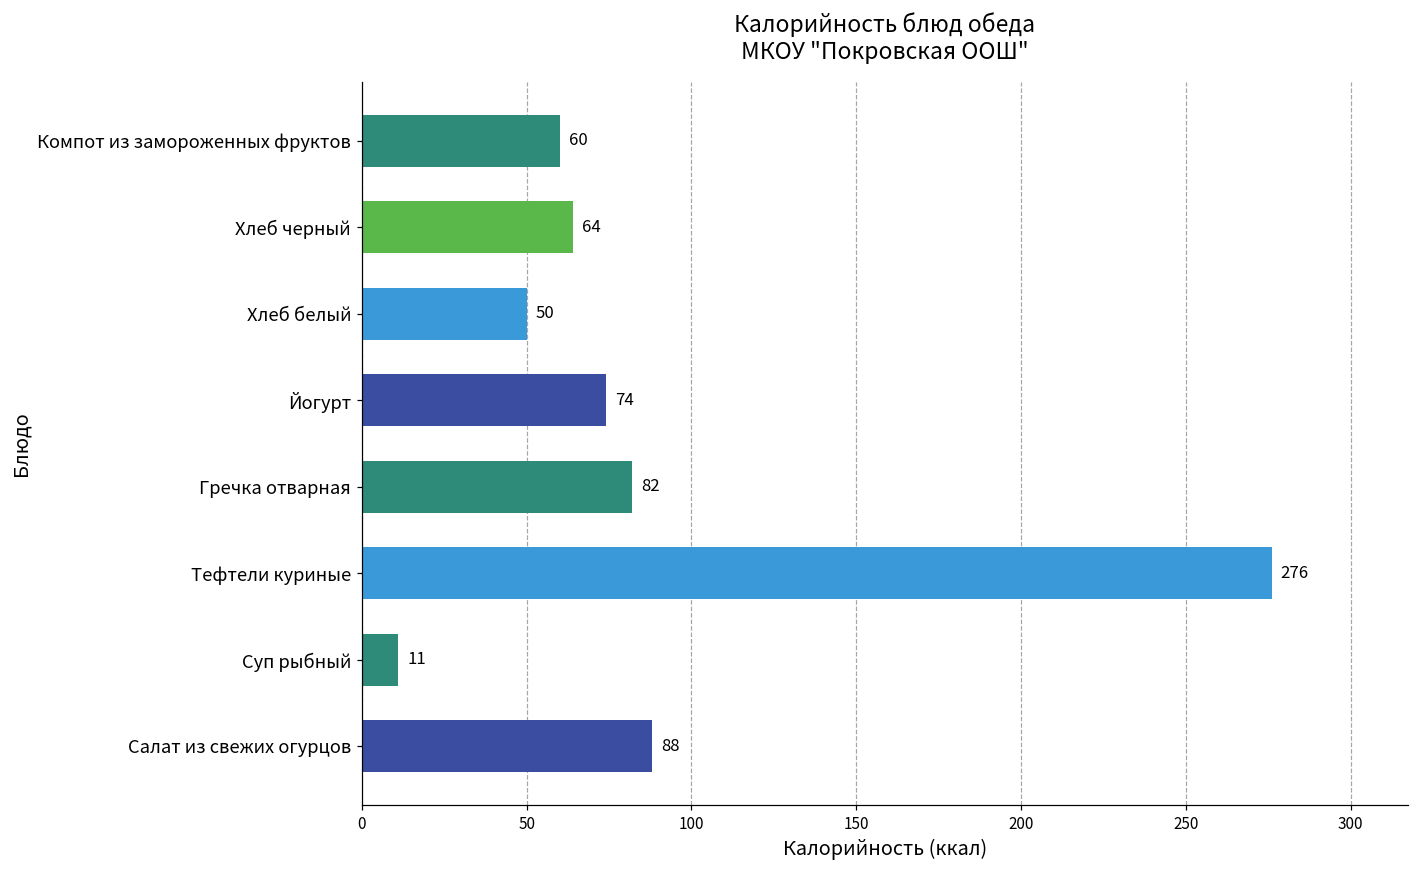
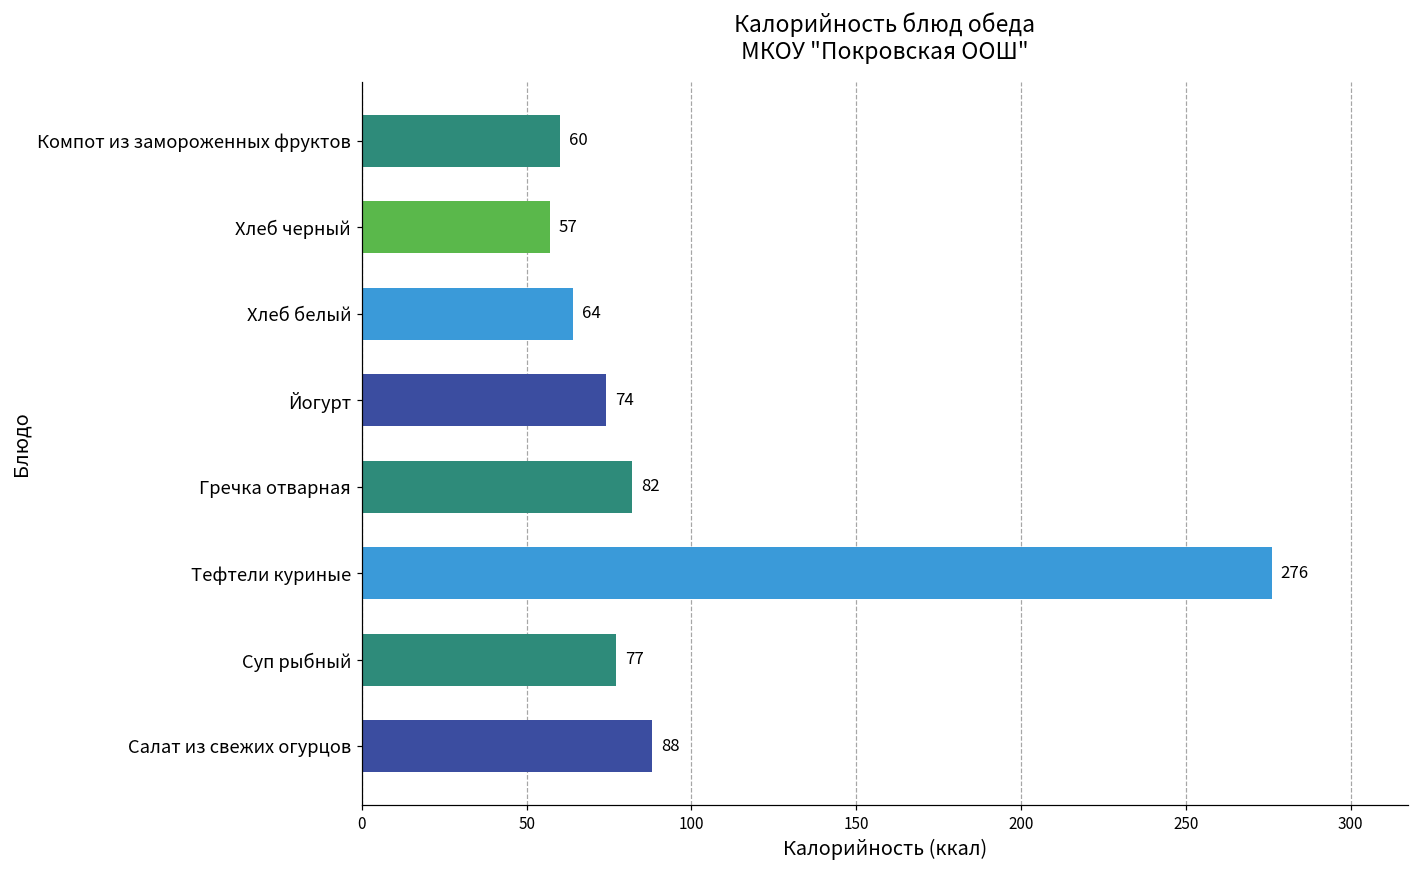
Хлеб черный: 64 -> 57
Хлеб белый: 50 -> 64
Суп рыбный: 11 -> 77
